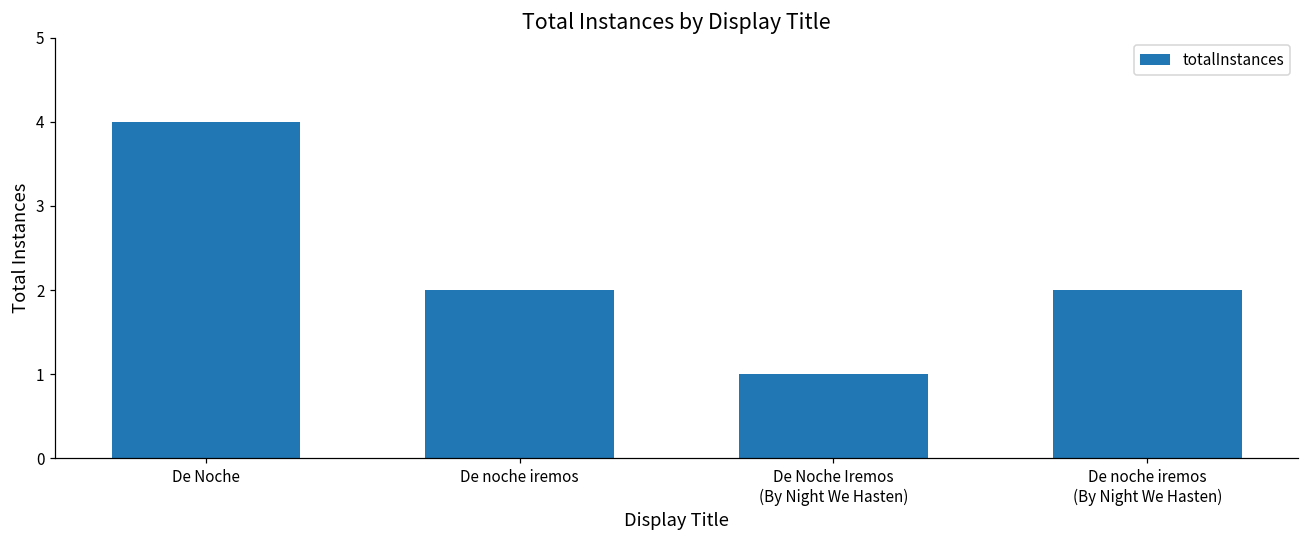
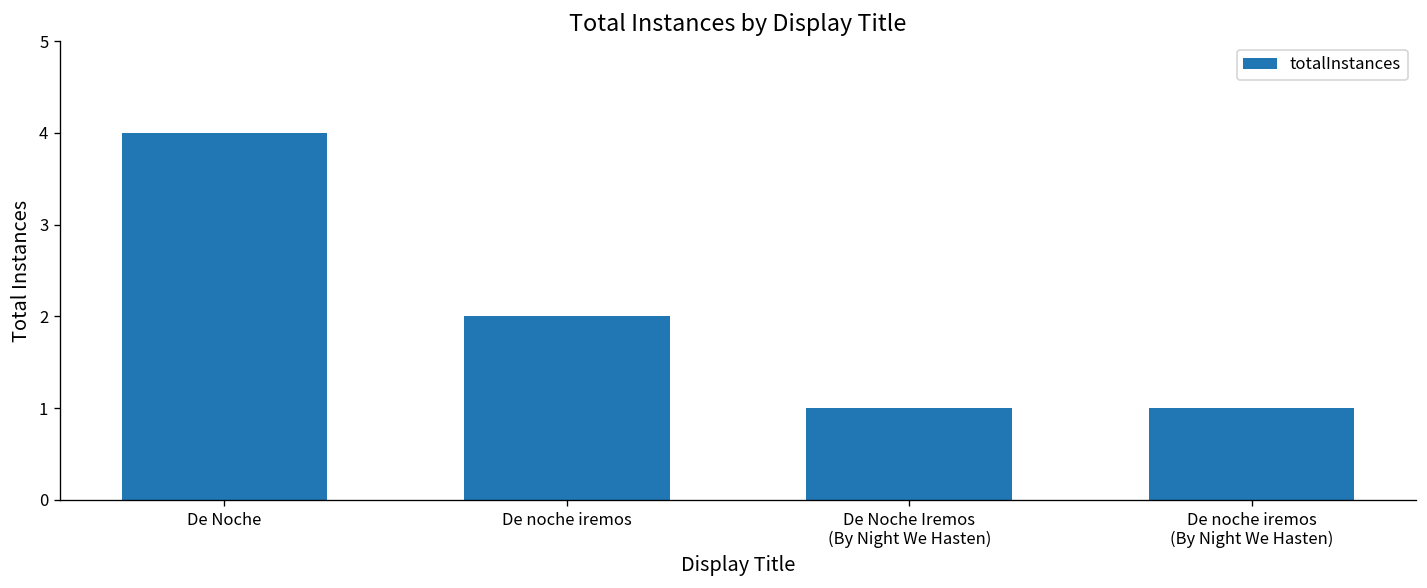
De noche iremos (By Night We Hasten): 2 -> 1
